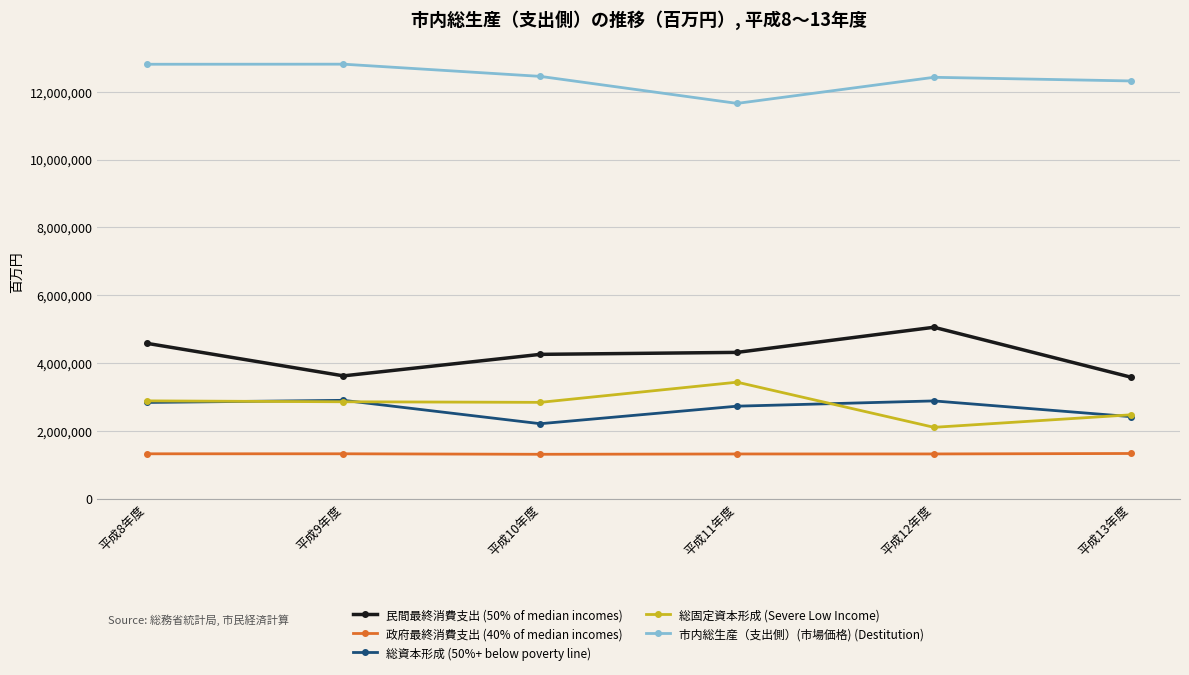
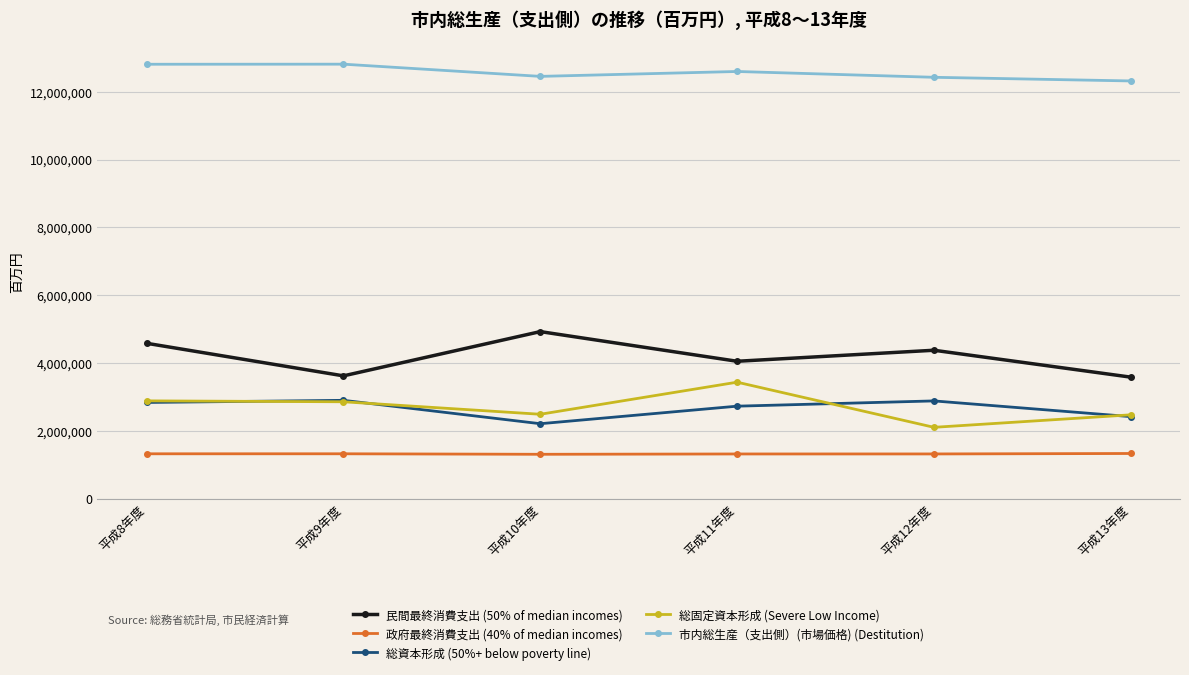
民間最終消費支出 (50% of median incomes), 平成10年度: 4,300,000 -> 4,900,000
総固定資本形成 (Severe Low Income), 平成10年度: 2,800,000 -> 2,500,000
民間最終消費支出 (50% of median incomes), 平成11年度: 4,300,000 -> 4,100,000
市内総生産（支出側）(市場価格) (Destitution), 平成11年度: 11,700,000 -> 12,600,000
民間最終消費支出 (50% of median incomes), 平成12年度: 5,100,000 -> 4,400,000
